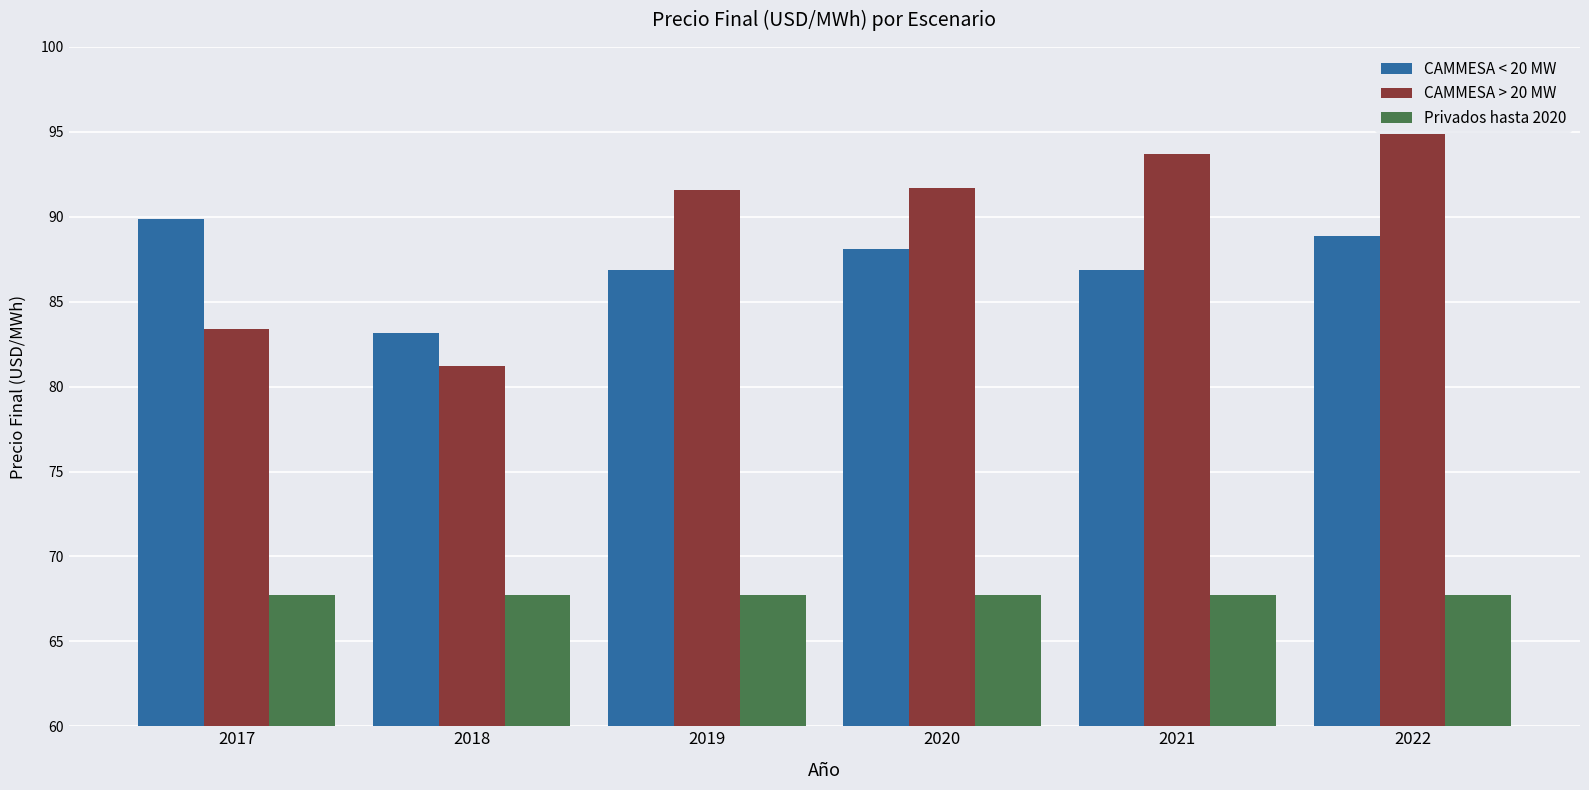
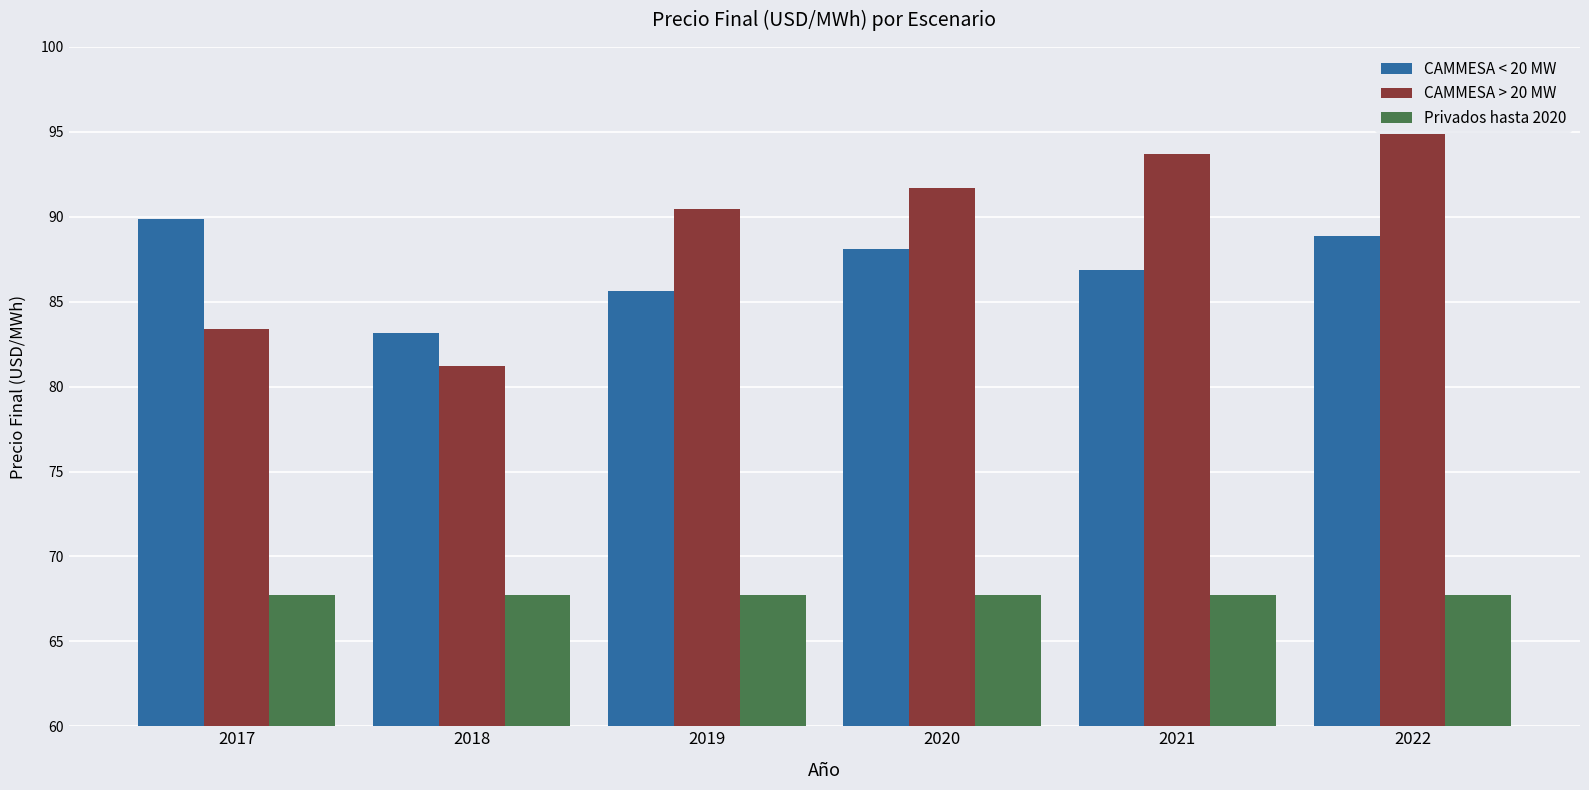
CAMMESA < 20 MW, 2019: 86.8 -> 85.6
CAMMESA > 20 MW, 2019: 91.6 -> 90.4
